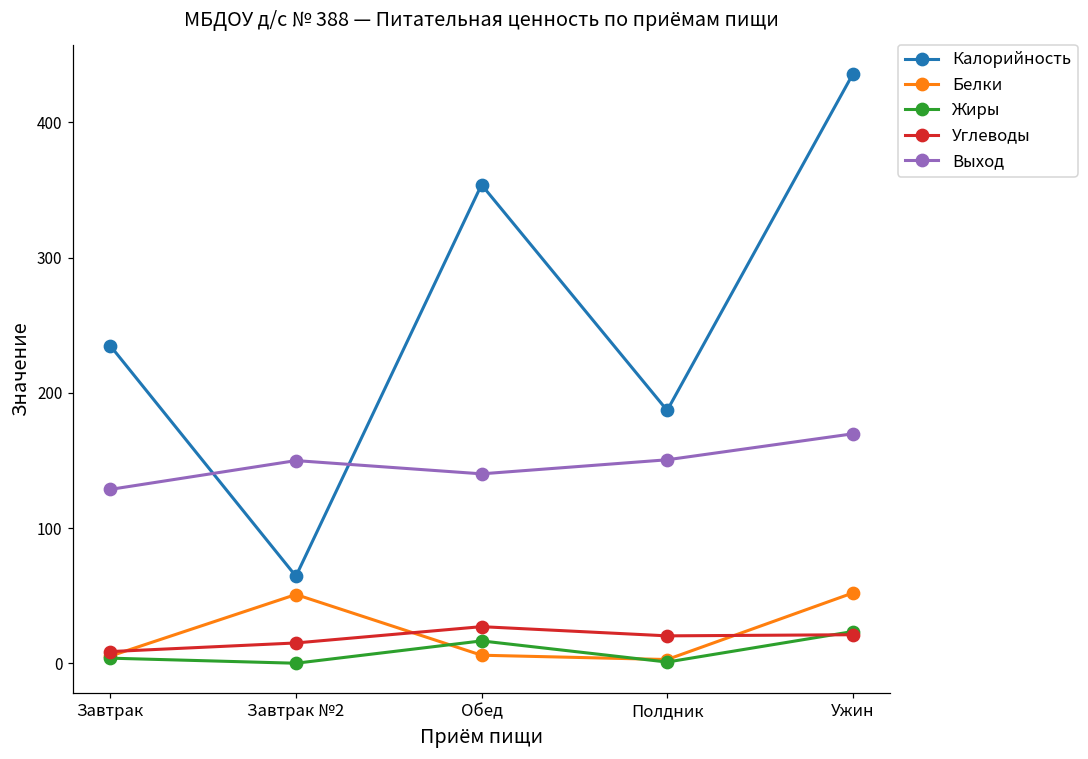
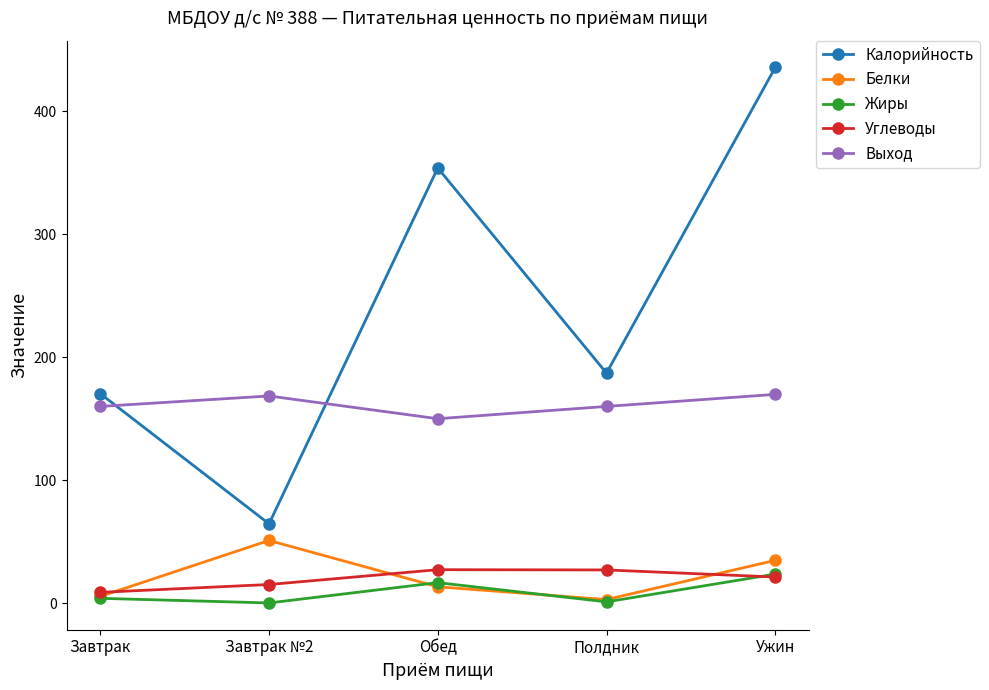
Калорийность, Завтрак: 235 -> 170
Выход, Завтрак: 129 -> 160
Выход, Завтрак №2: 150 -> 169
Белки, Обед: 6 -> 13
Выход, Обед: 140 -> 150
Углеводы, Полдник: 20 -> 27
Выход, Полдник: 151 -> 160
Белки, Ужин: 52 -> 35
